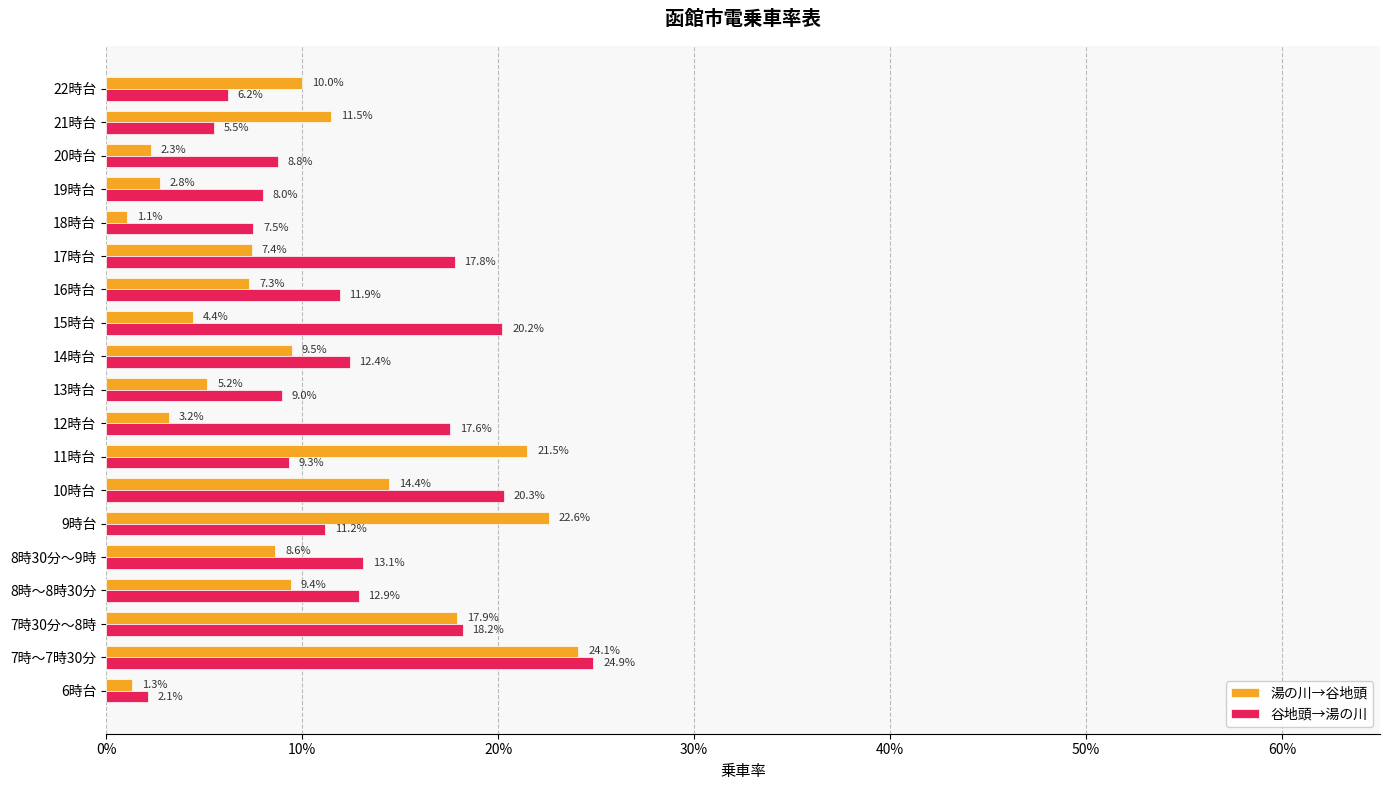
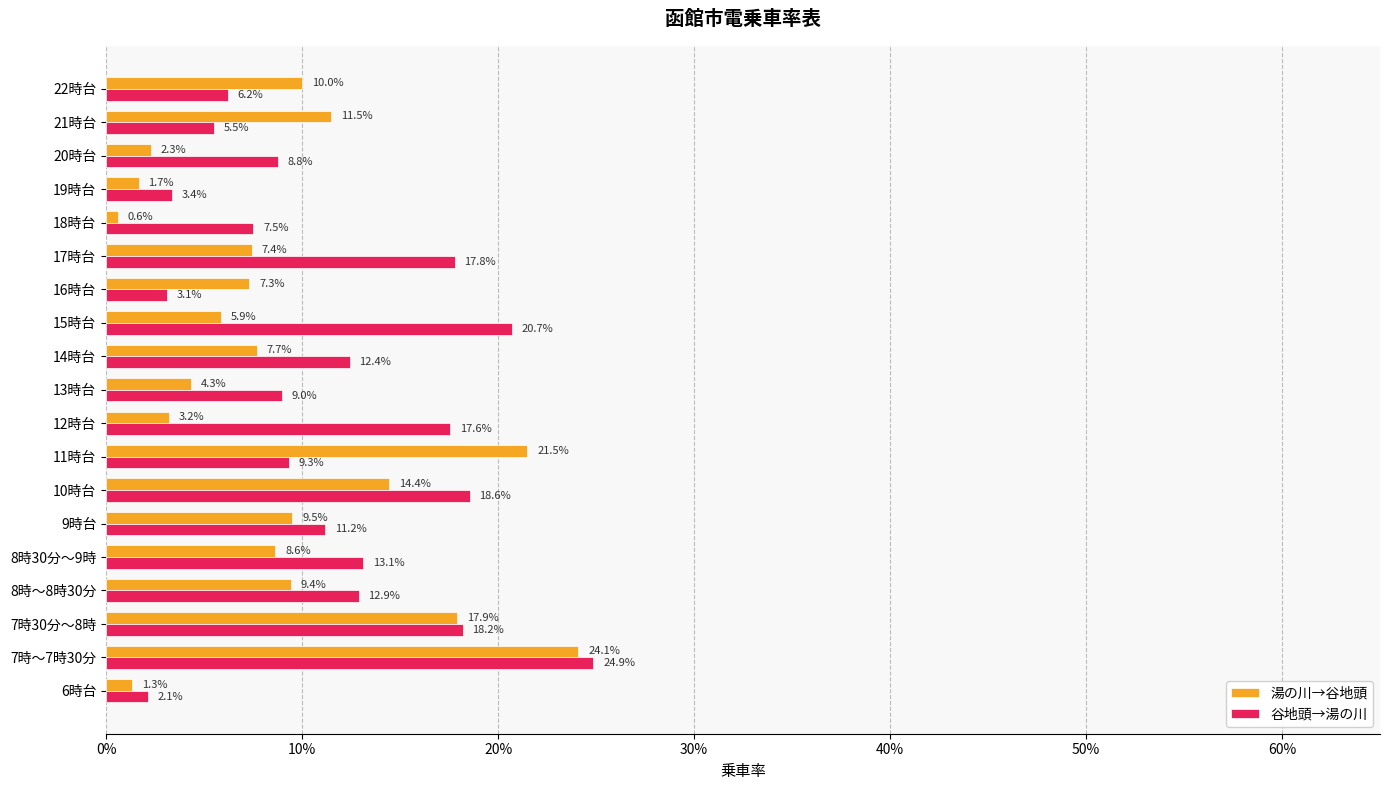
湯の川→谷地頭, 19時台: 2.8% -> 1.7%
谷地頭→湯の川, 19時台: 8.0% -> 3.4%
湯の川→谷地頭, 18時台: 1.1% -> 0.6%
谷地頭→湯の川, 16時台: 11.9% -> 3.1%
湯の川→谷地頭, 15時台: 4.4% -> 5.9%
谷地頭→湯の川, 15時台: 20.2% -> 20.7%
湯の川→谷地頭, 14時台: 9.5% -> 7.7%
湯の川→谷地頭, 13時台: 5.2% -> 4.3%
谷地頭→湯の川, 10時台: 20.3% -> 18.6%
湯の川→谷地頭, 9時台: 22.6% -> 9.5%
